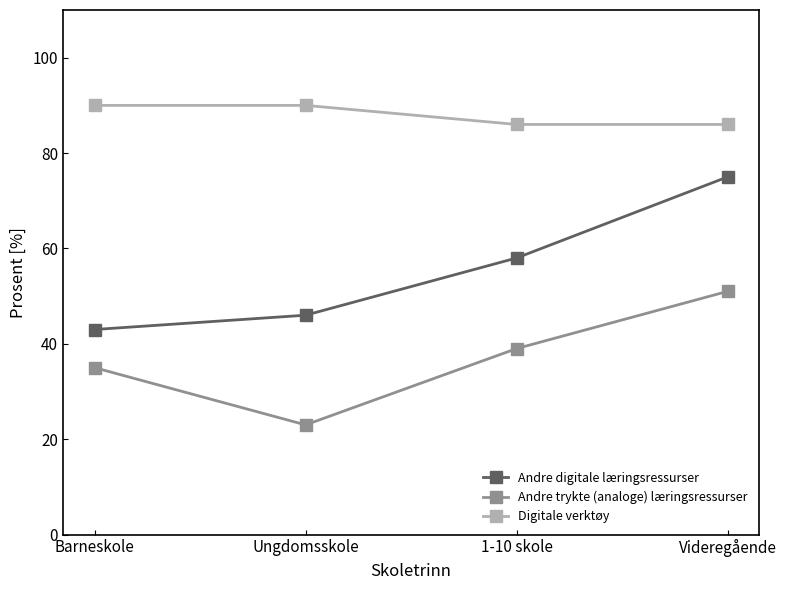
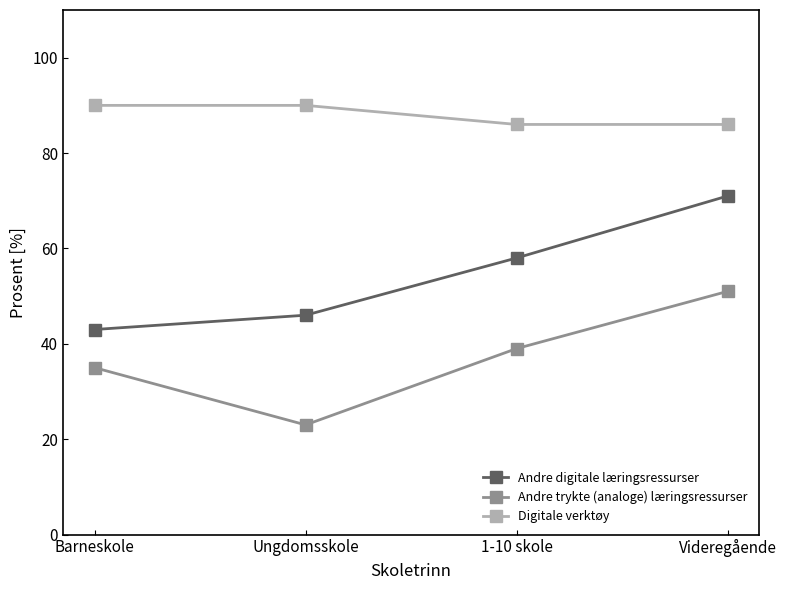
Andre digitale læringsressurser, Videregående: 75 -> 71
